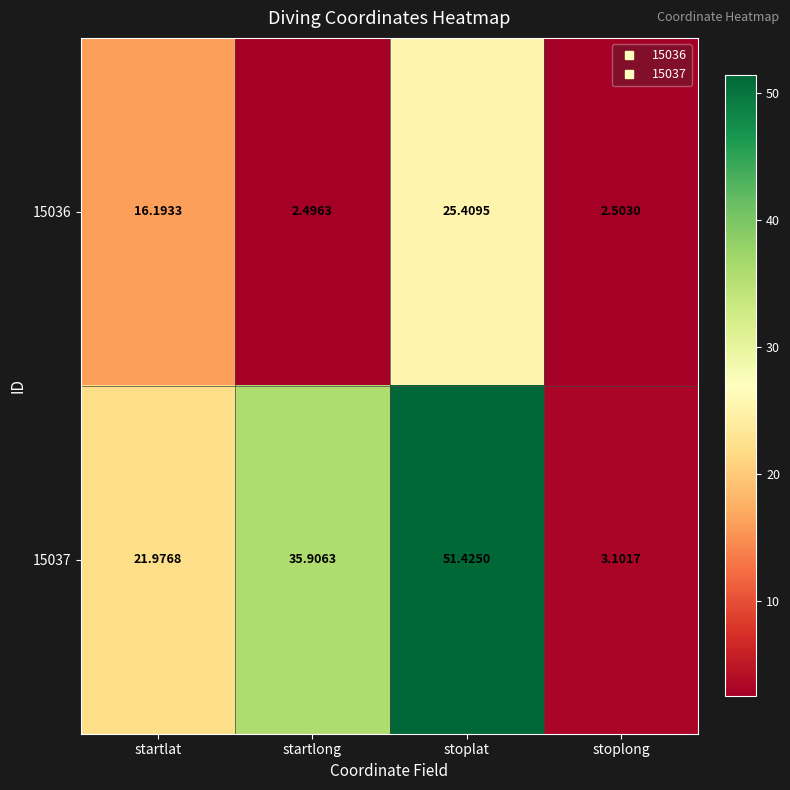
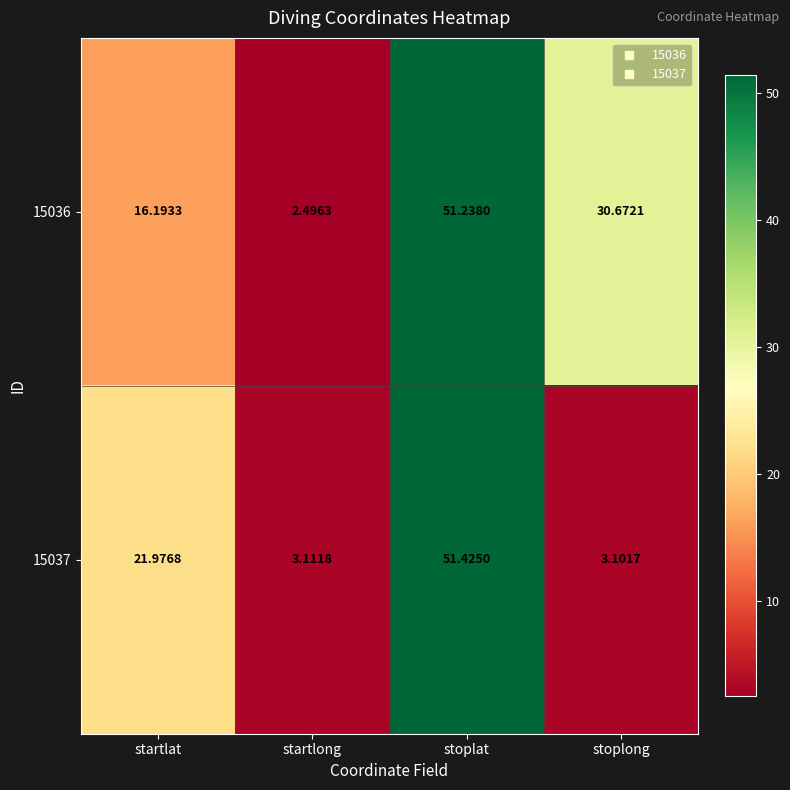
15036, stoplat: 25.4095 -> 51.2380
15036, stoplong: 2.5030 -> 30.6721
15037, startlong: 35.9063 -> 3.1118
